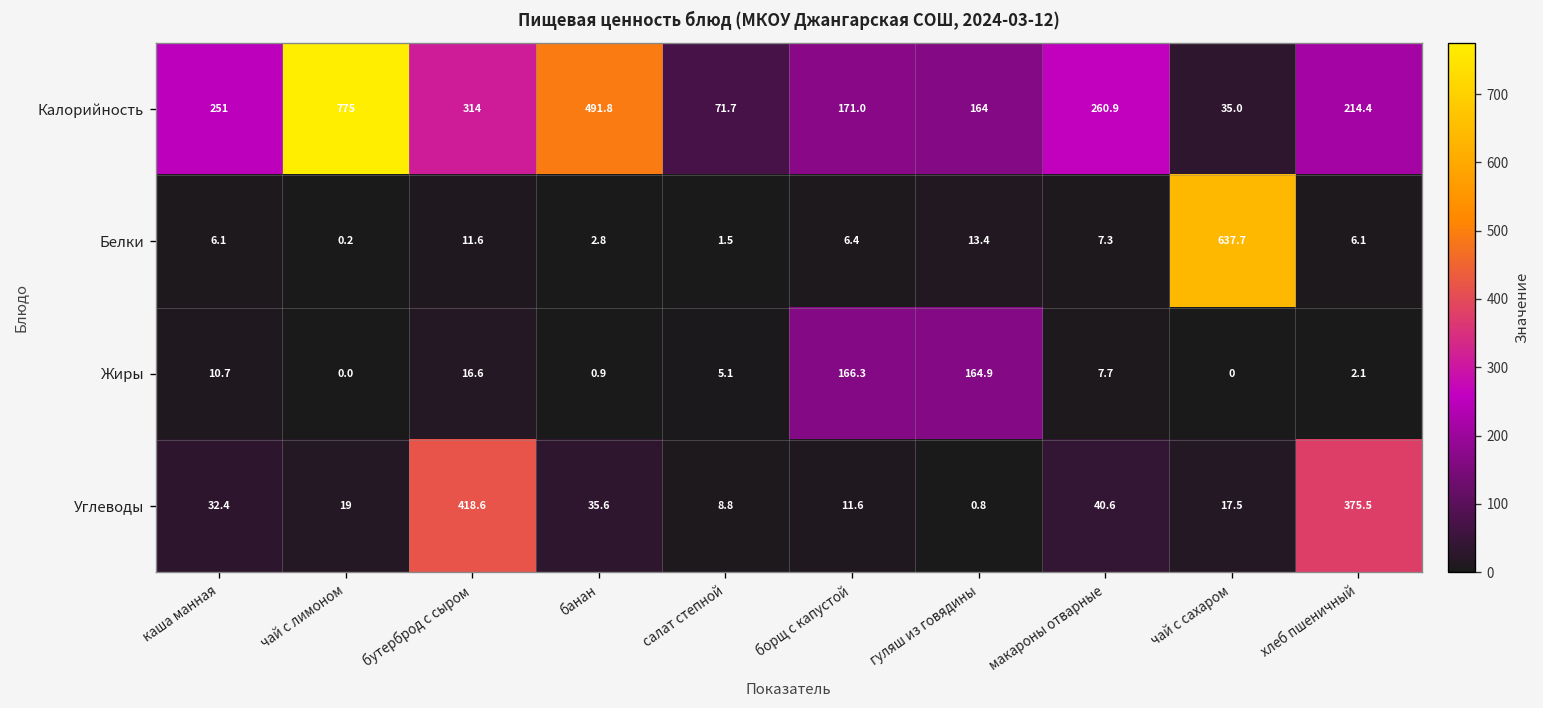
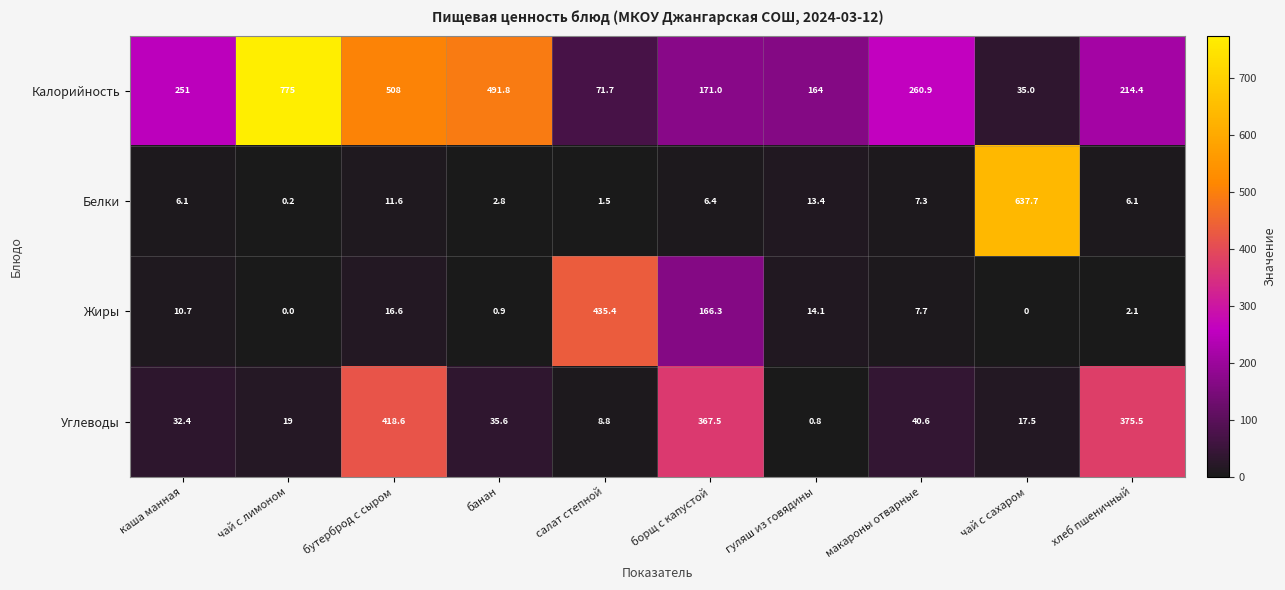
Калорийность, бутерброд с сыром: 314 -> 508
Жиры, салат степной: 5.1 -> 435.4
Жиры, гуляш из говядины: 164.9 -> 14.1
Углеводы, борщ с капустой: 11.6 -> 367.5
